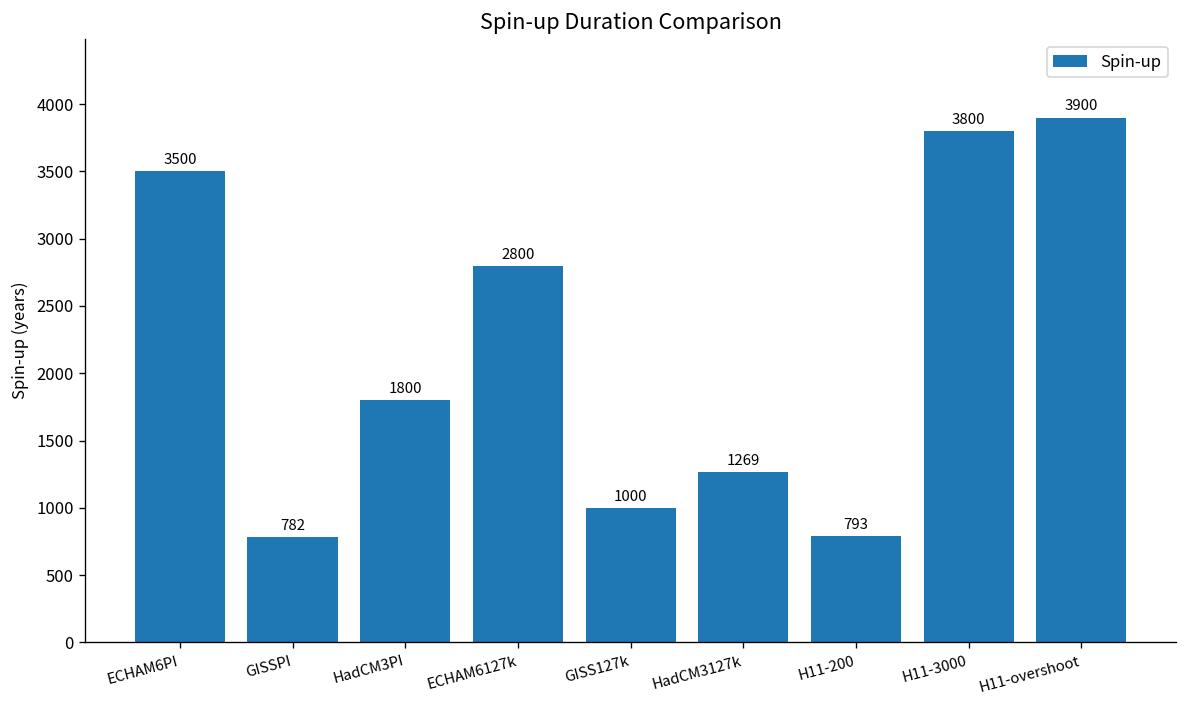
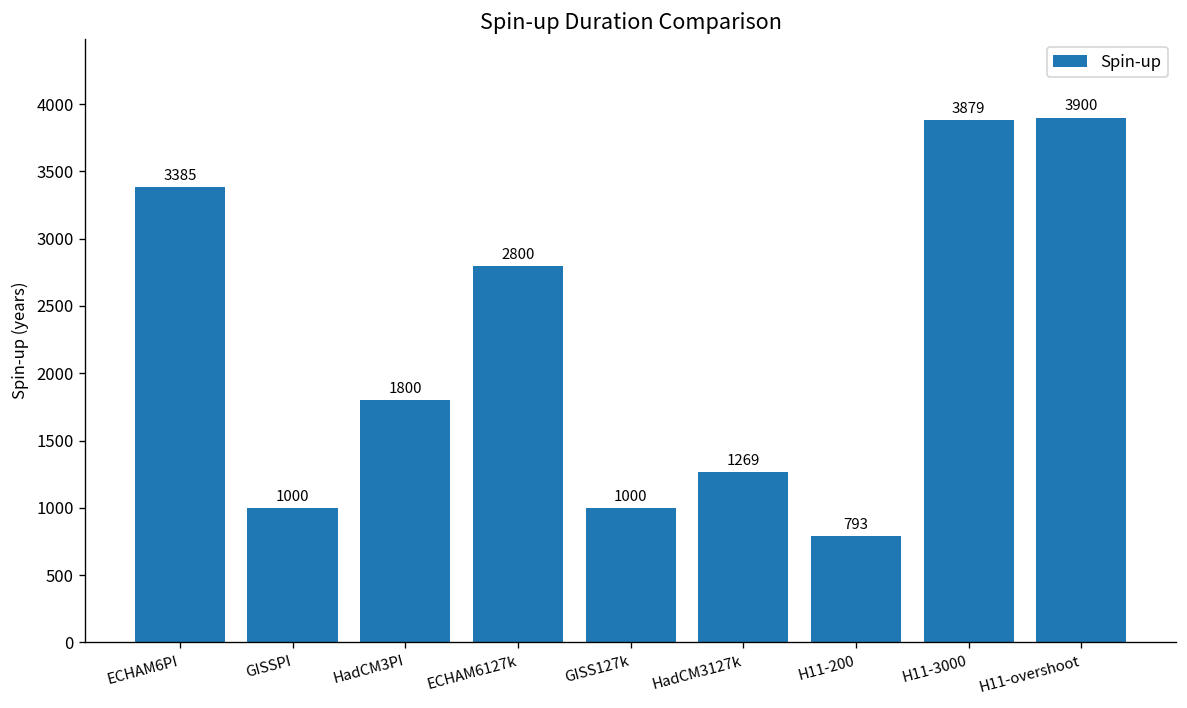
ECHAM6PI: 3500 -> 3385
GISSPI: 782 -> 1000
H11-3000: 3800 -> 3879
